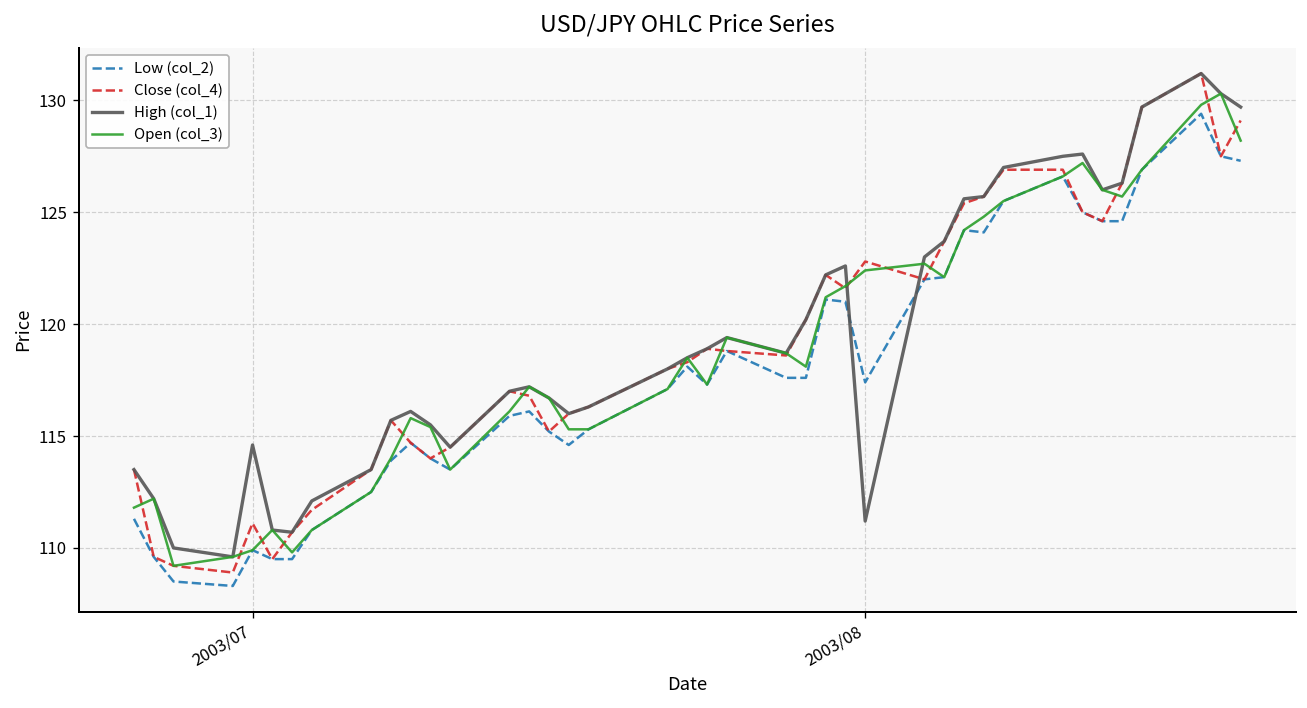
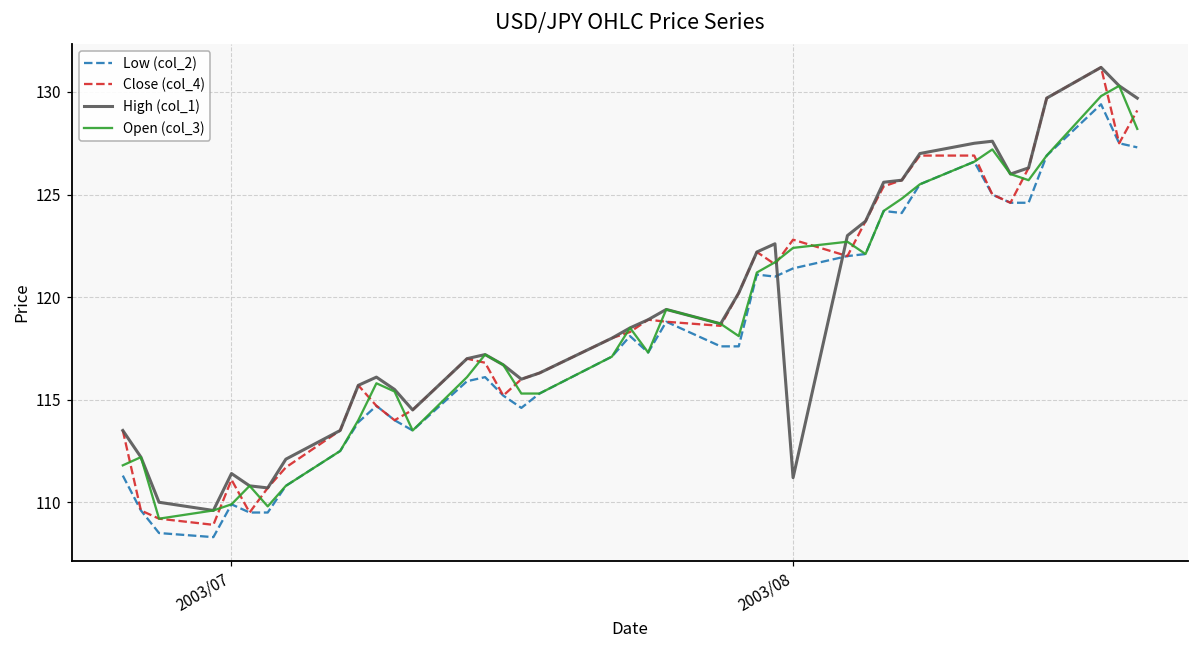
High (col_1), 2003/07: 114.6 -> 111.4
Low (col_2), 2003/08: 117.4 -> 121.4
